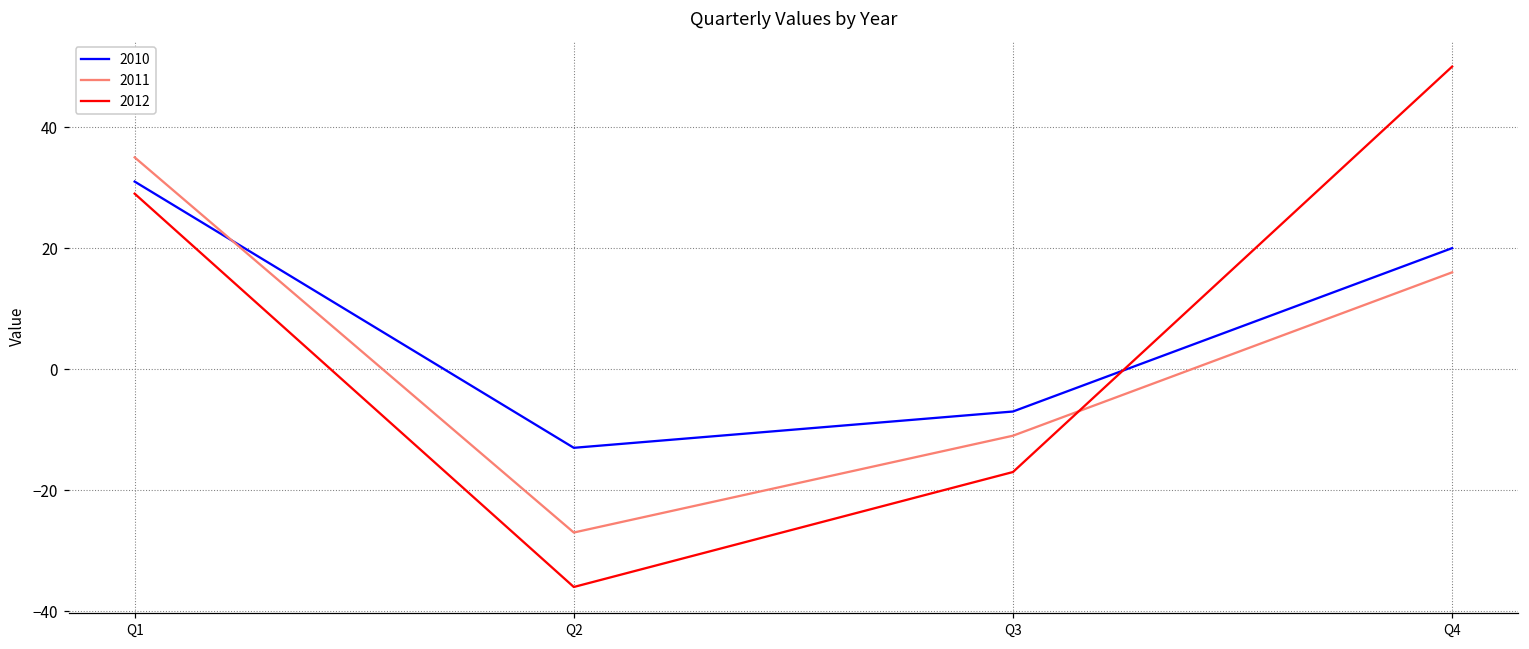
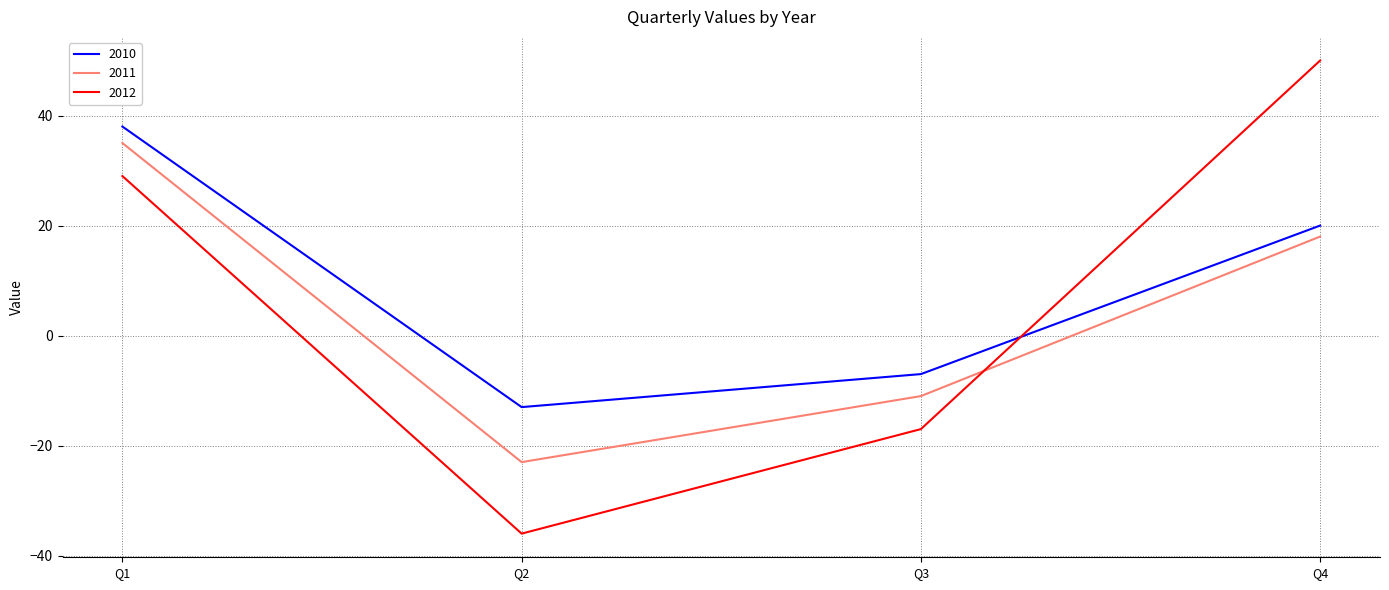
2010, Q1: 31 -> 38
2011, Q2: -27 -> -23
2011, Q4: 16 -> 18
